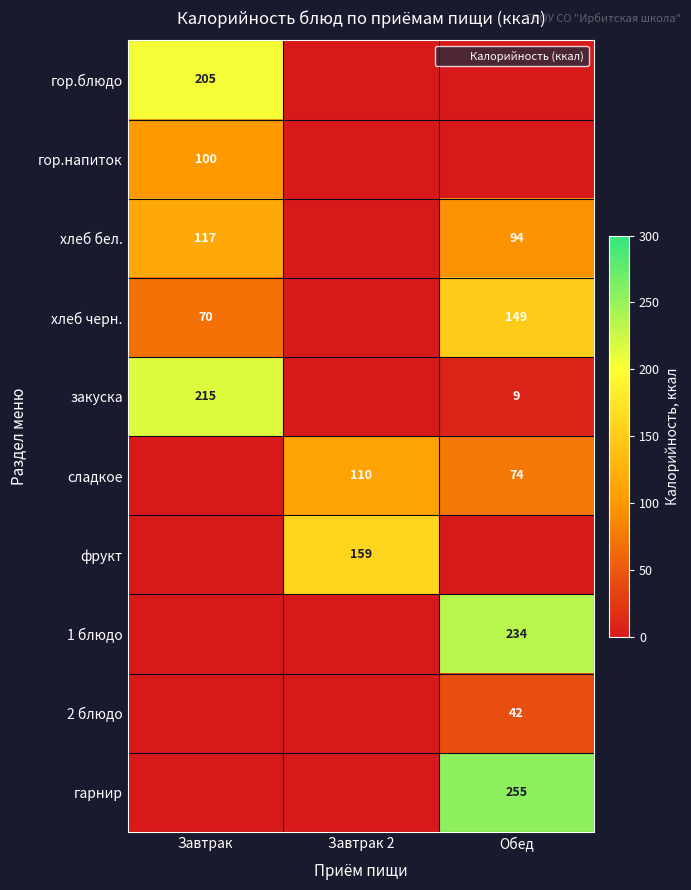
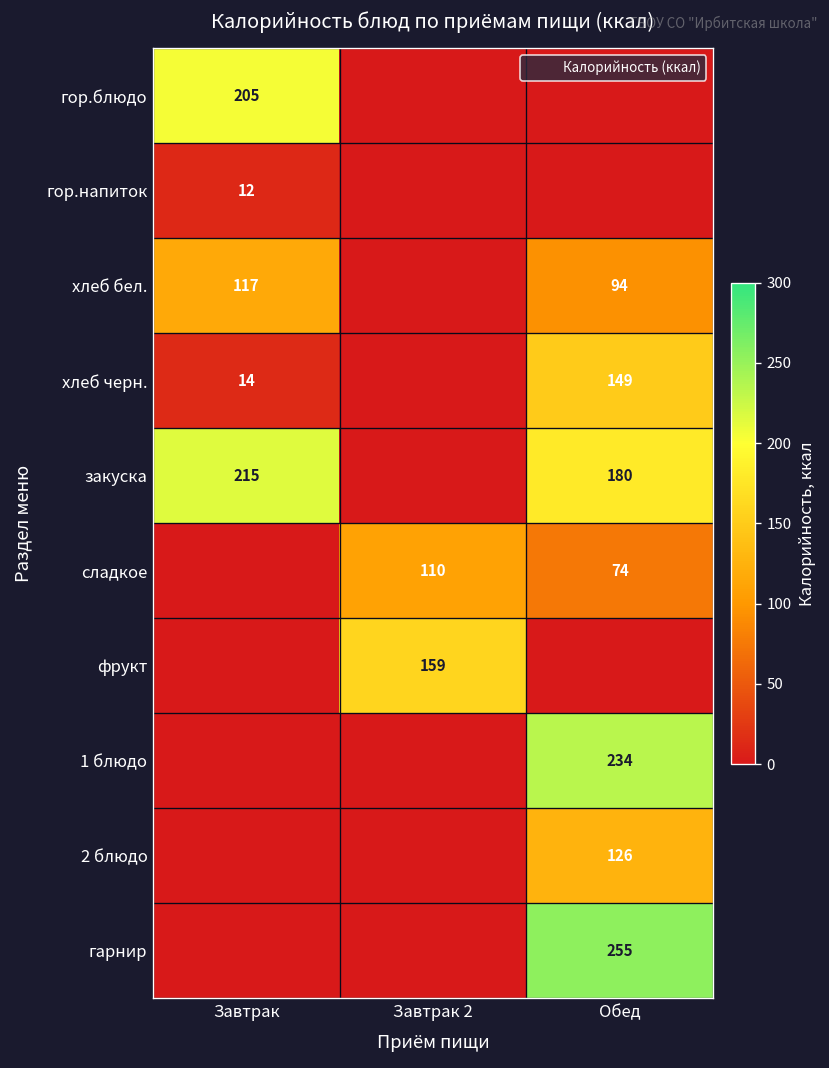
гор.напиток, Завтрак: 100 -> 12
хлеб черн., Завтрак: 70 -> 14
закуска, Обед: 9 -> 180
2 блюдо, Обед: 42 -> 126
